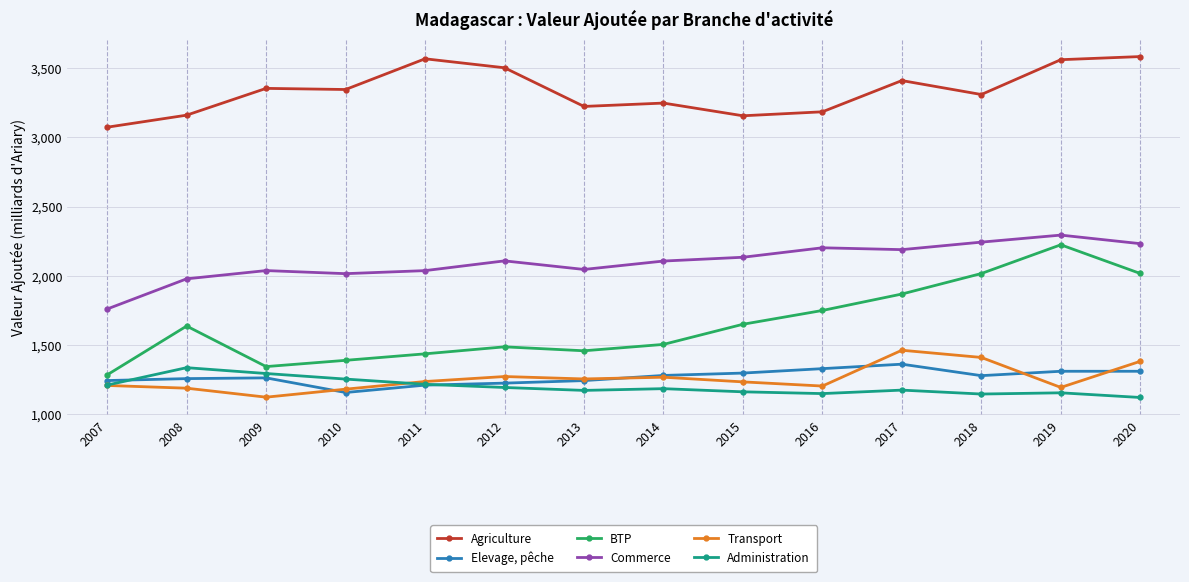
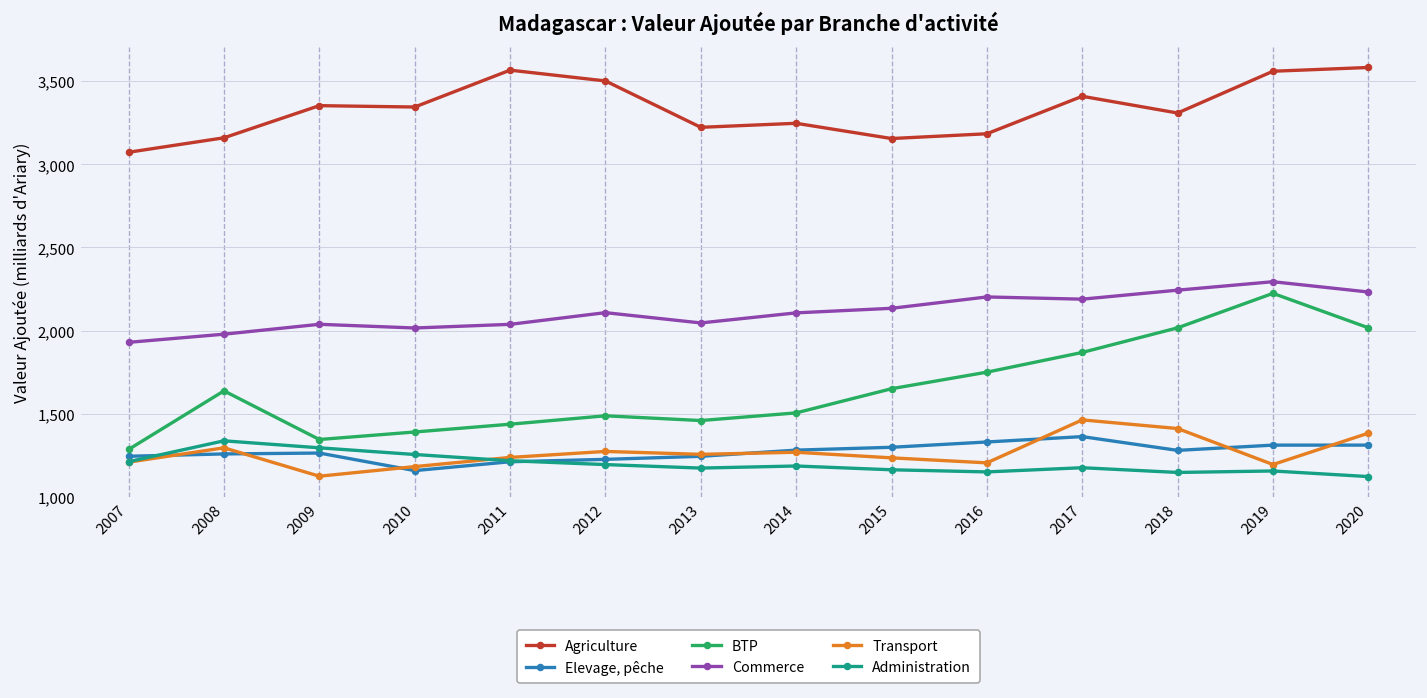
Commerce, 2007: 1,760 -> 1,930
Transport, 2008: 1,190 -> 1,290
